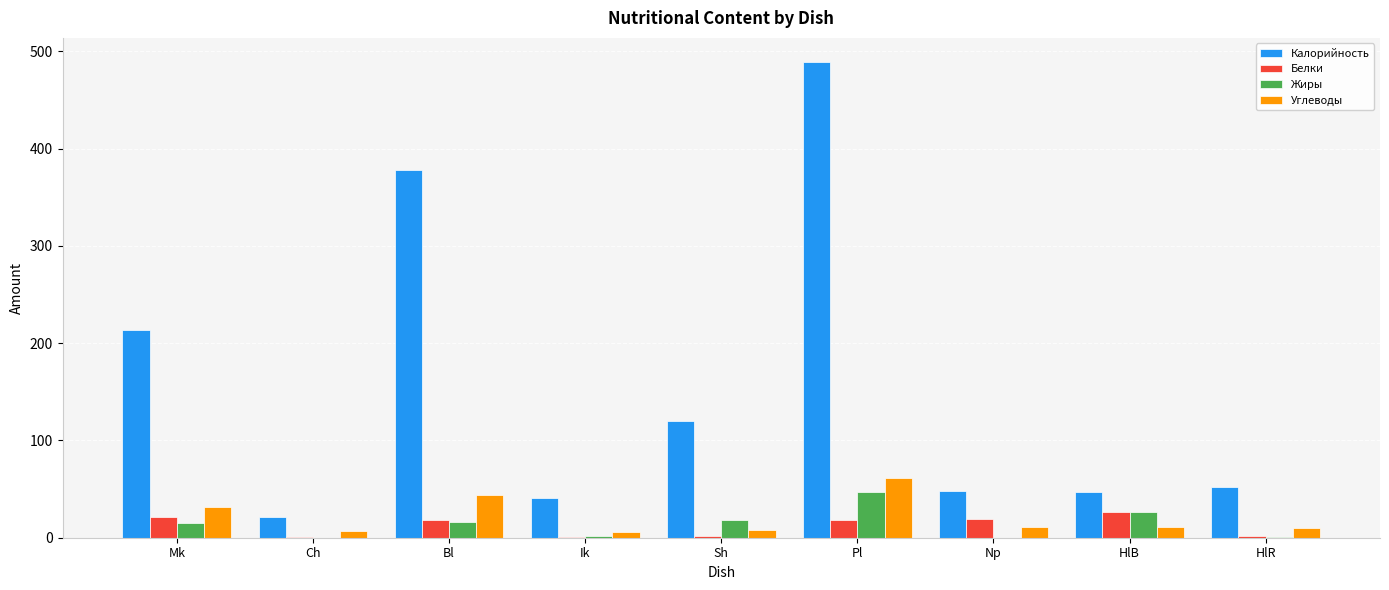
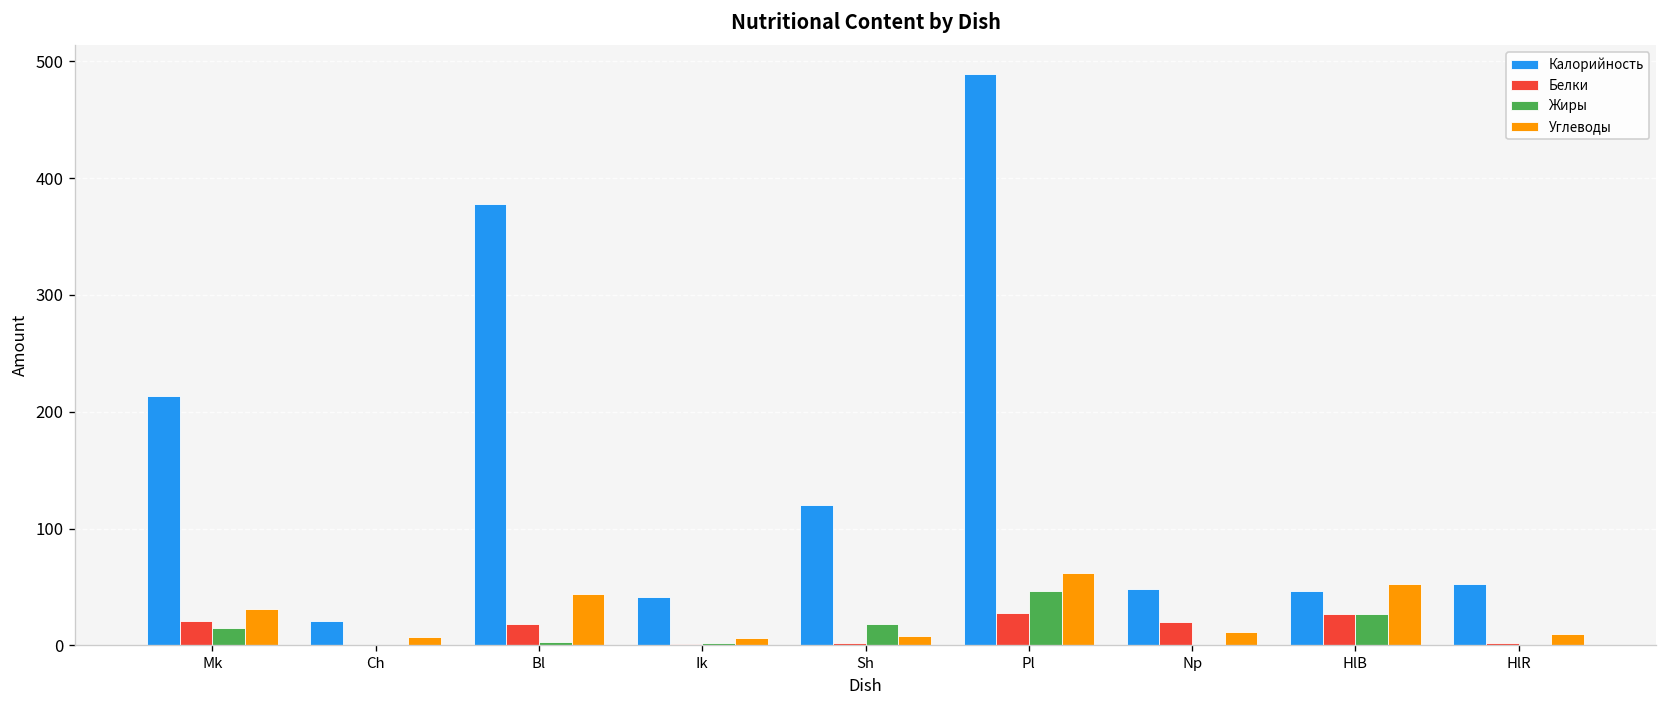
Жиры, Bl: 20 -> 0
Белки, Pl: 20 -> 30
Углеводы, HlB: 10 -> 50
